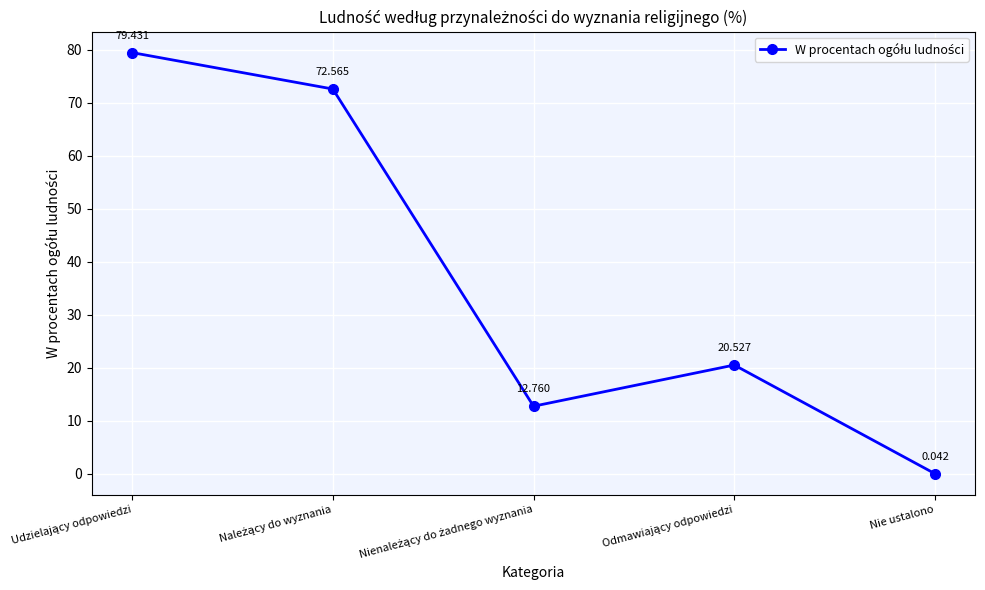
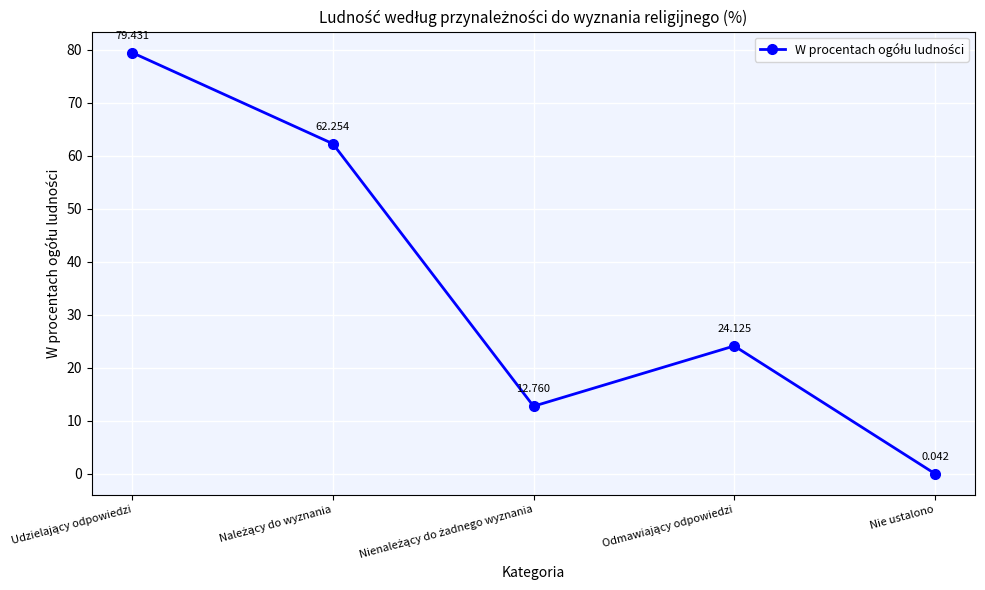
Należący do wyznania: 72.565 -> 62.254
Odmawiający odpowiedzi: 20.527 -> 24.125
